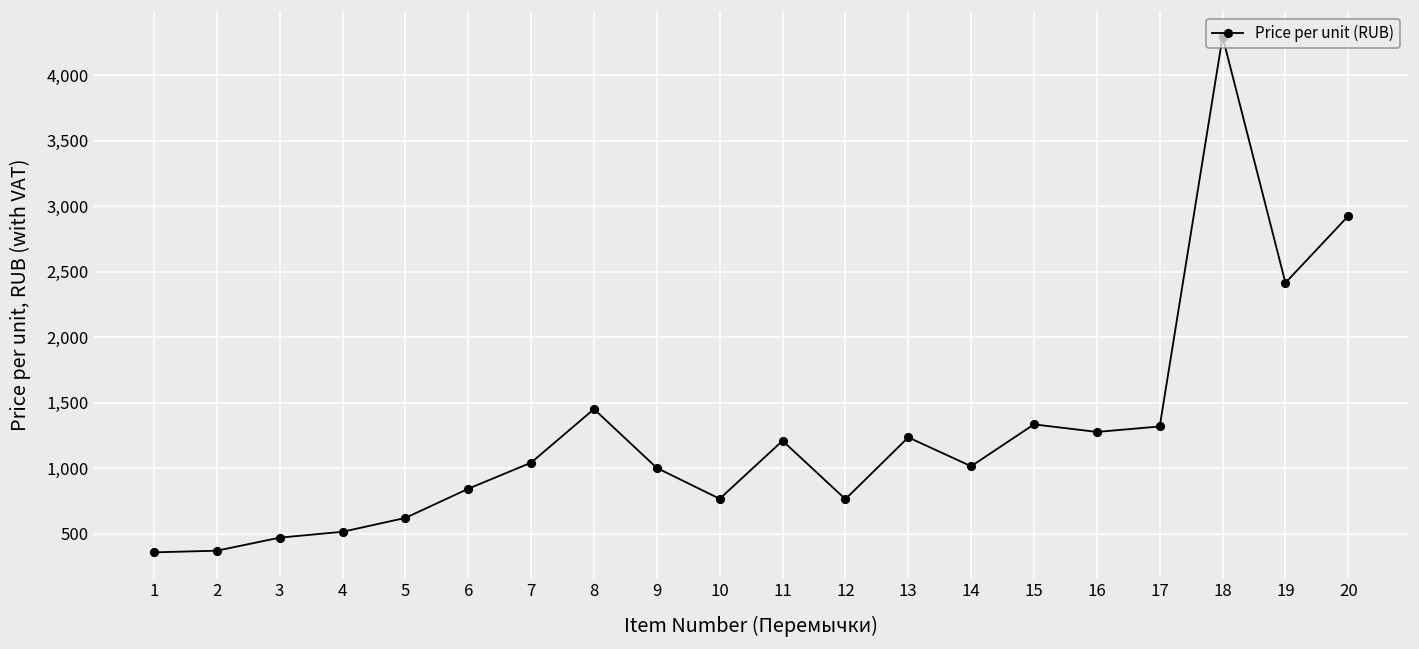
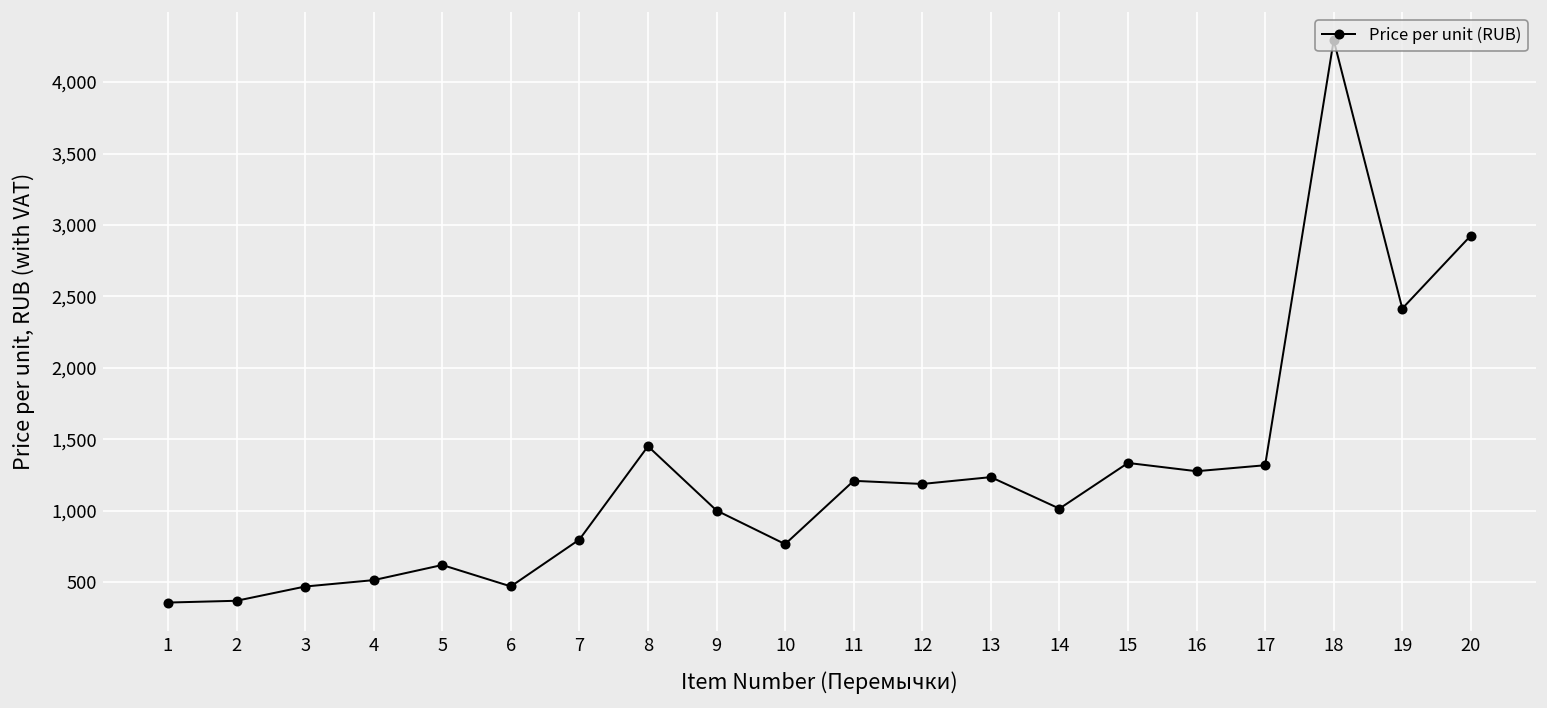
6: 840 -> 470
7: 1,040 -> 800
12: 760 -> 1,190
